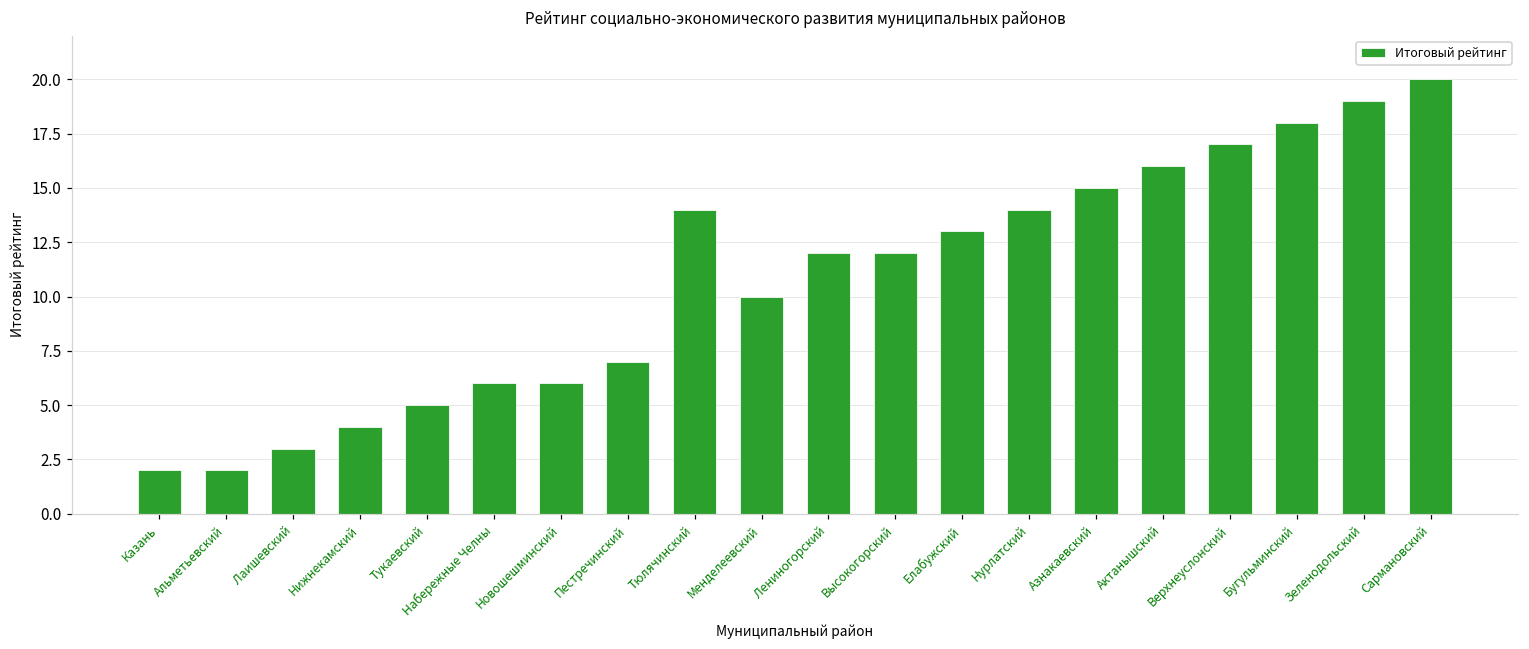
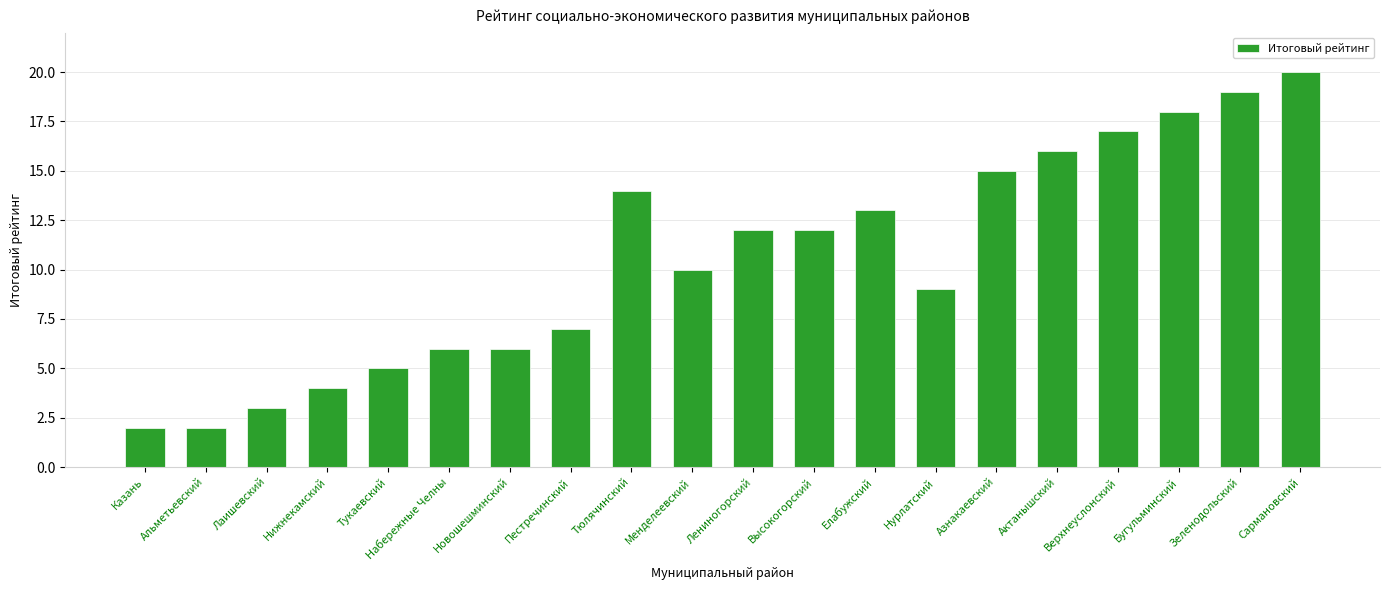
Нурлатский: 14 -> 9
